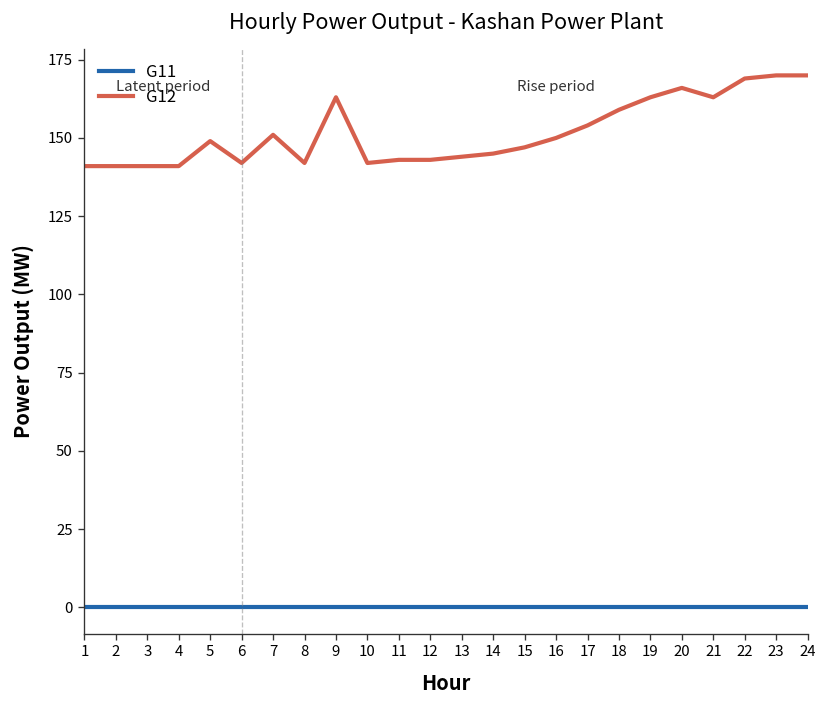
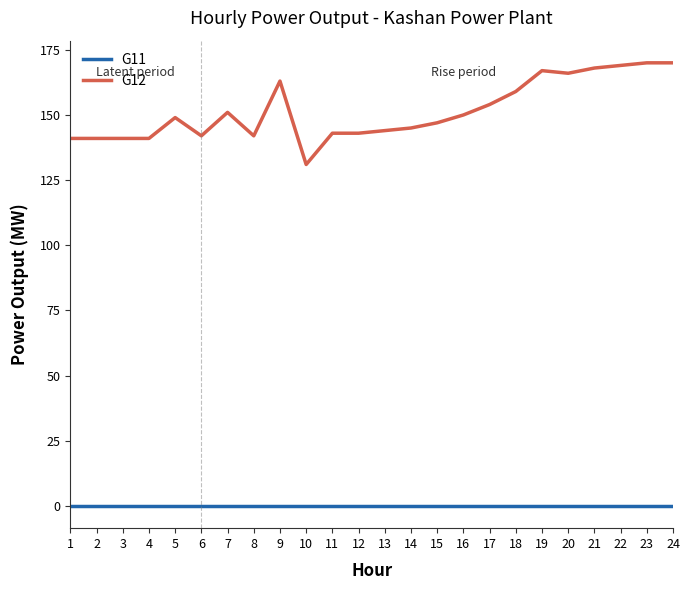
G12, 10: 142 -> 131
G12, 19: 163 -> 167
G12, 21: 163 -> 168
